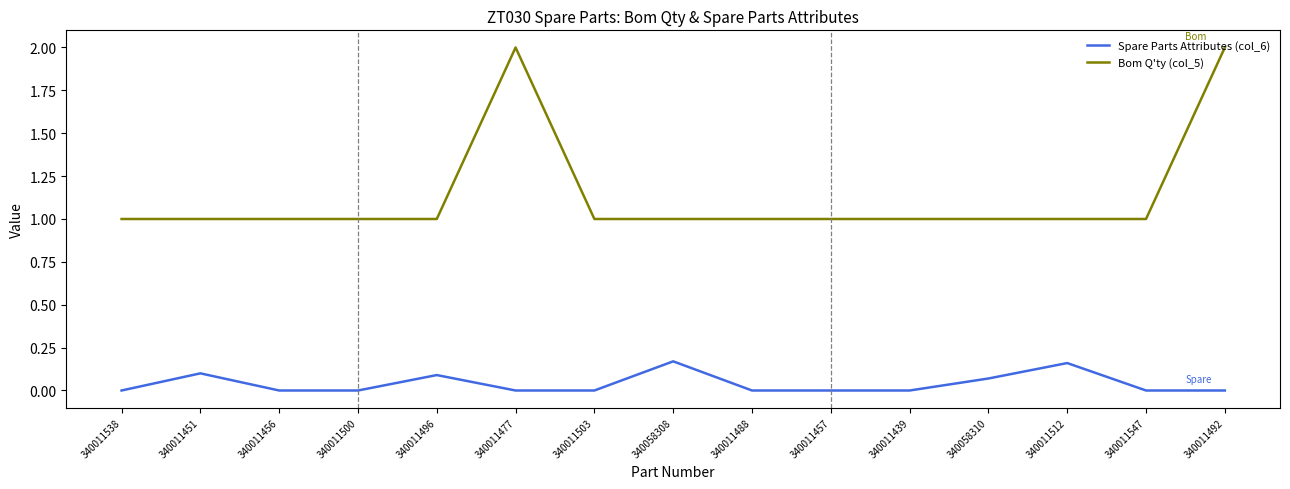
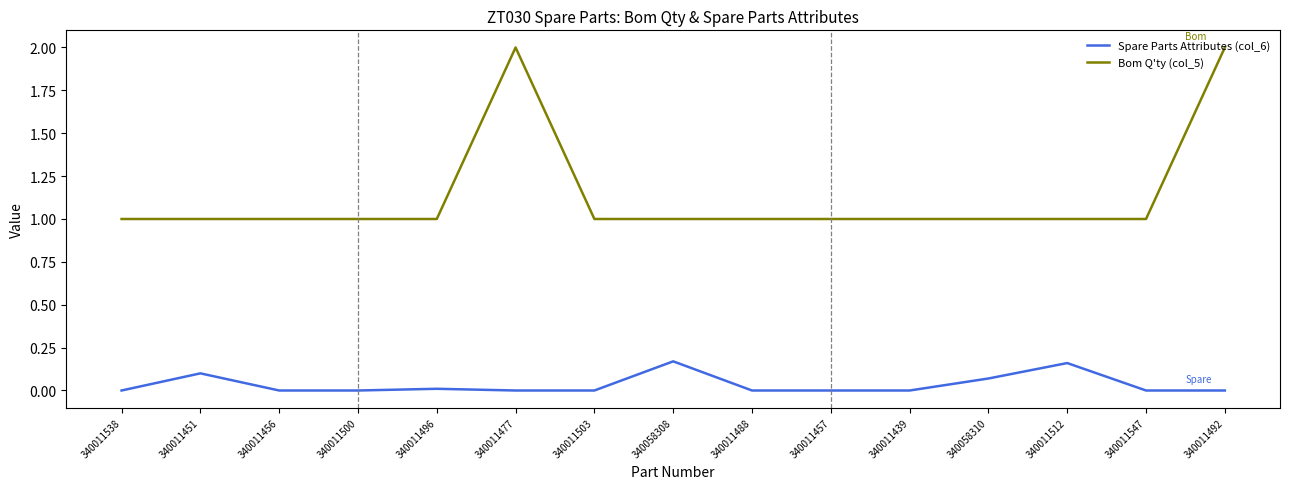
Spare Parts Attributes (col_6), 340011496: 0.09 -> 0.01
